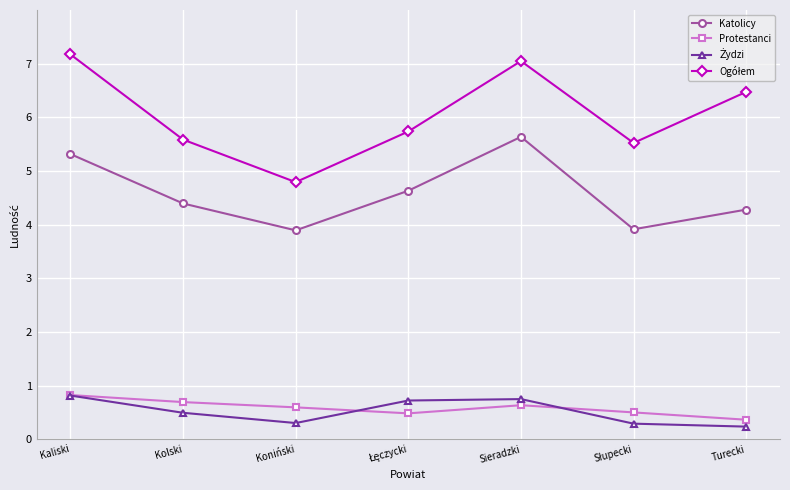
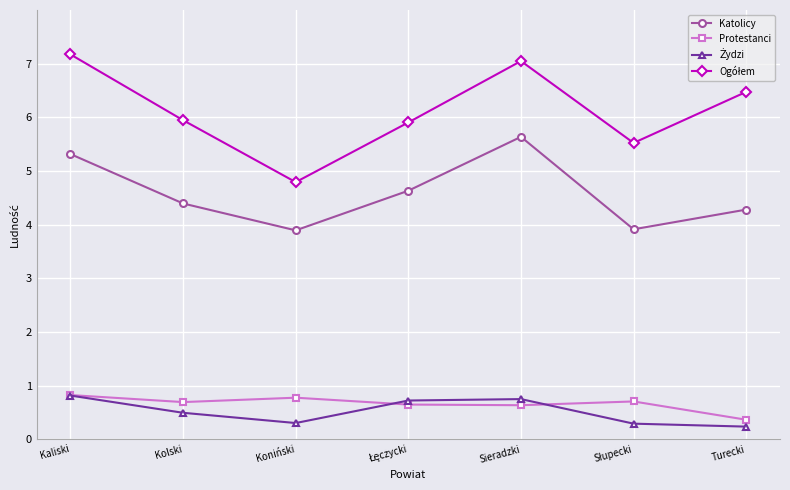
Ogółem, Kolski: 5.6 -> 5.9
Protestanci, Koniński: 0.6 -> 0.8
Protestanci, Łęczycki: 0.5 -> 0.6
Ogółem, Łęczycki: 5.7 -> 5.9
Protestanci, Słupecki: 0.5 -> 0.7
